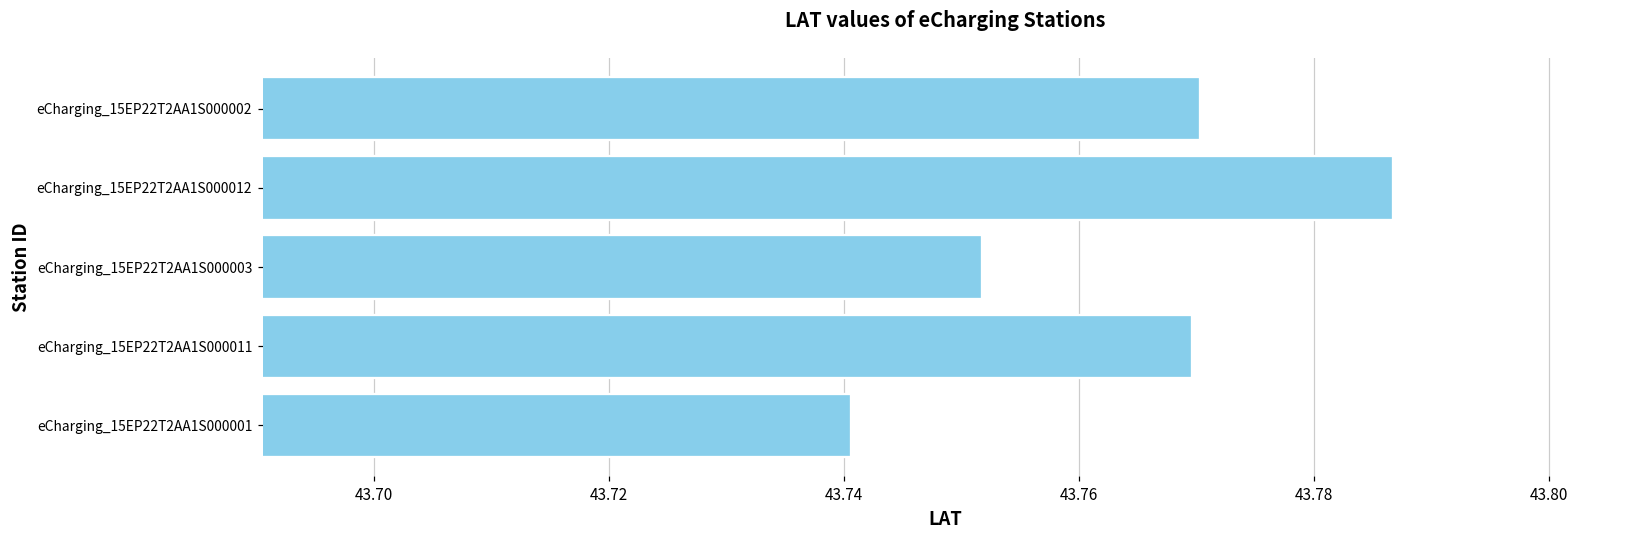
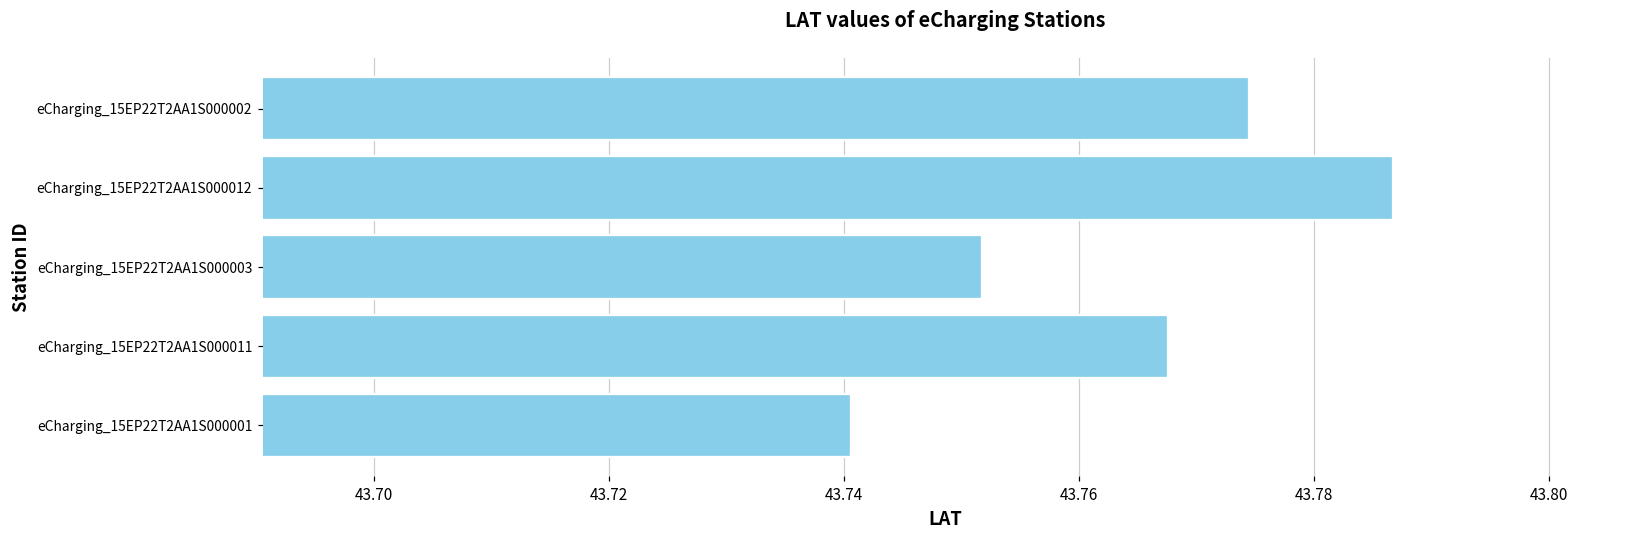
eCharging_15EP22T2AA1S000002: 43.7703 -> 43.7744
eCharging_15EP22T2AA1S000011: 43.7696 -> 43.7675
